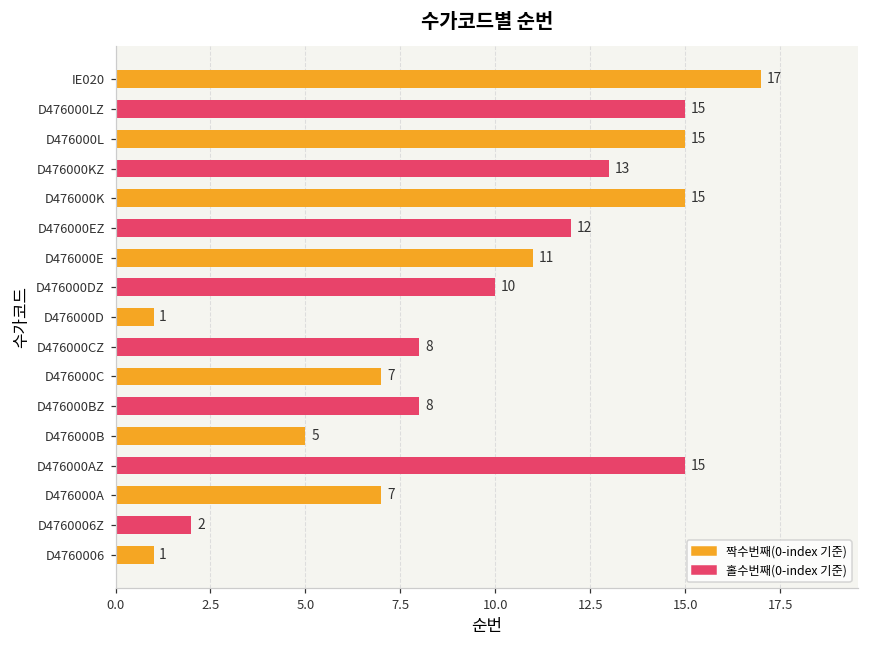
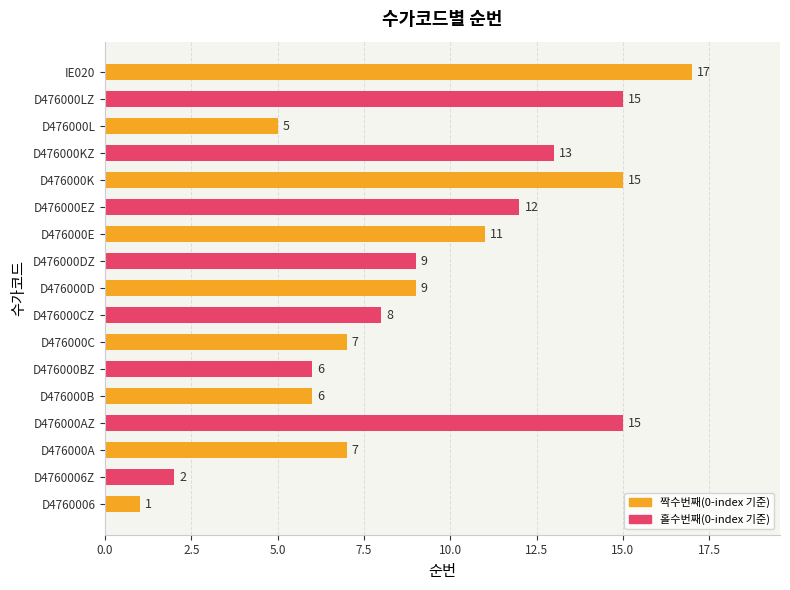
D476000L: 15 -> 5
D476000DZ: 10 -> 9
D476000D: 1 -> 9
D476000BZ: 8 -> 6
D476000B: 5 -> 6
